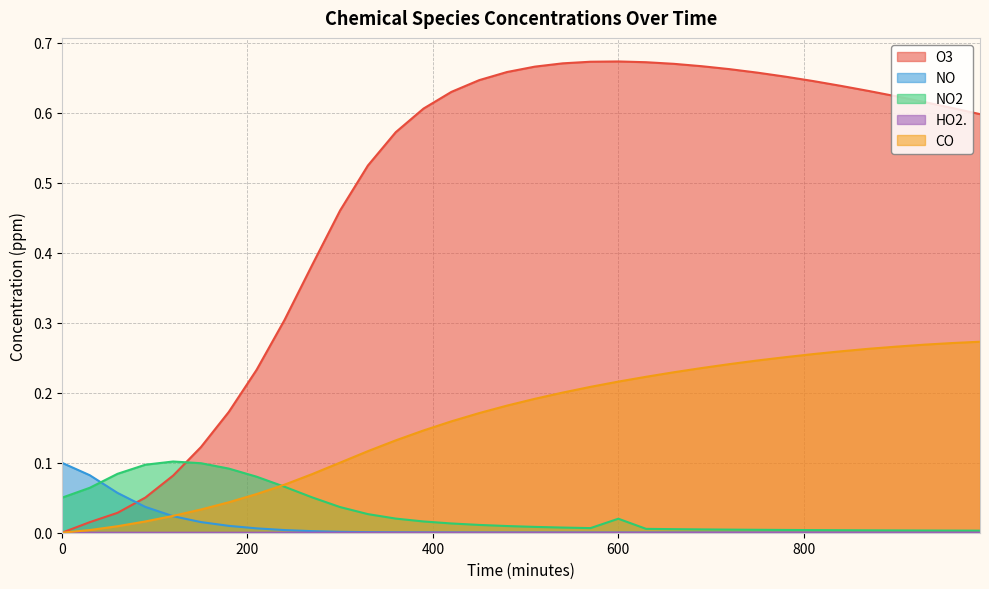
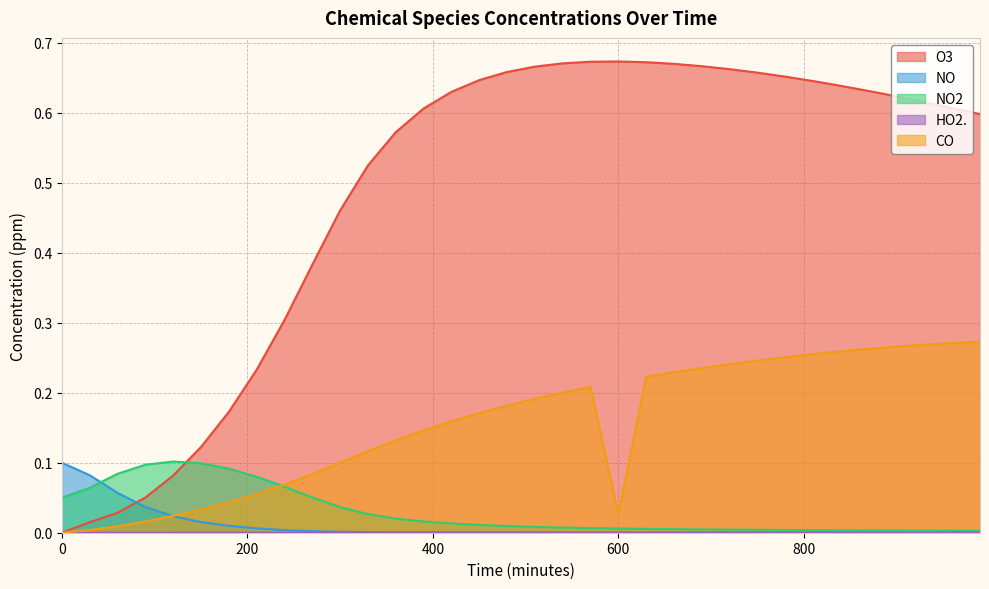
NO2, 600: 0.02 -> 0.01
CO, 600: 0.22 -> 0.03
